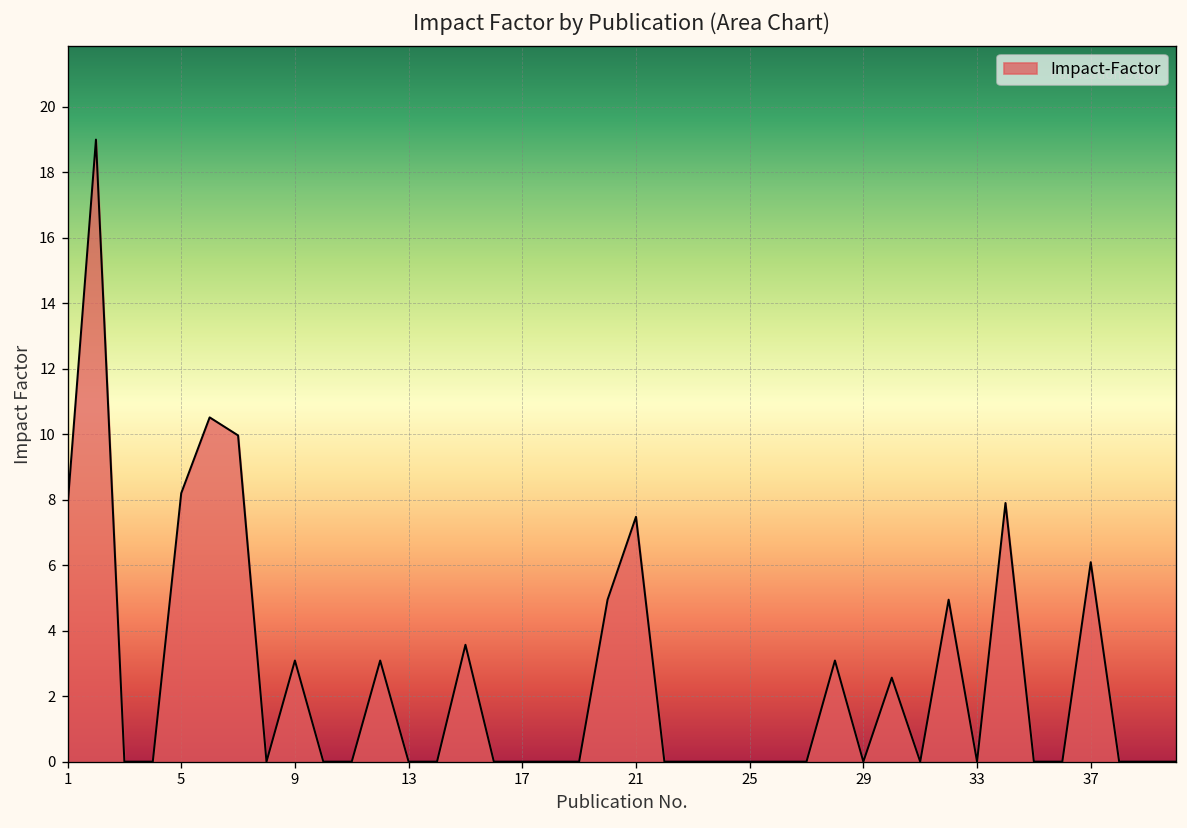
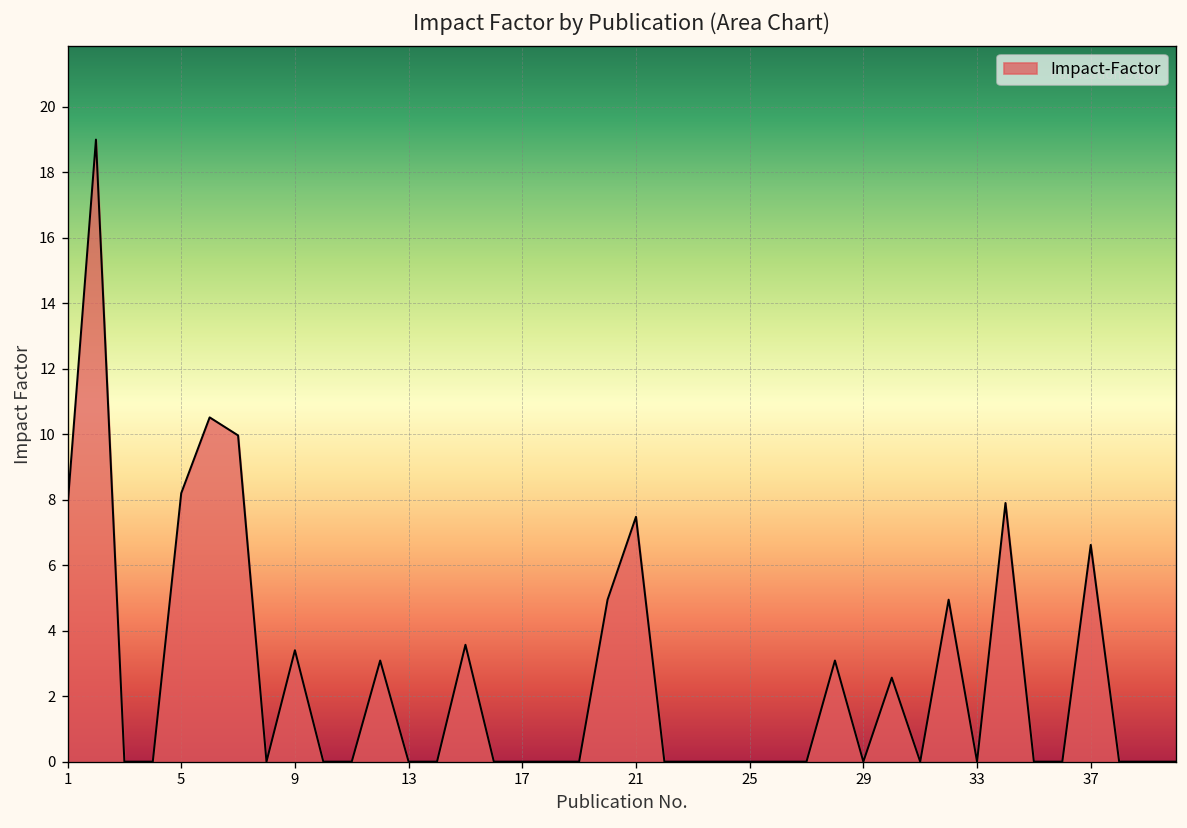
9: 3.1 -> 3.4
37: 6.1 -> 6.6
